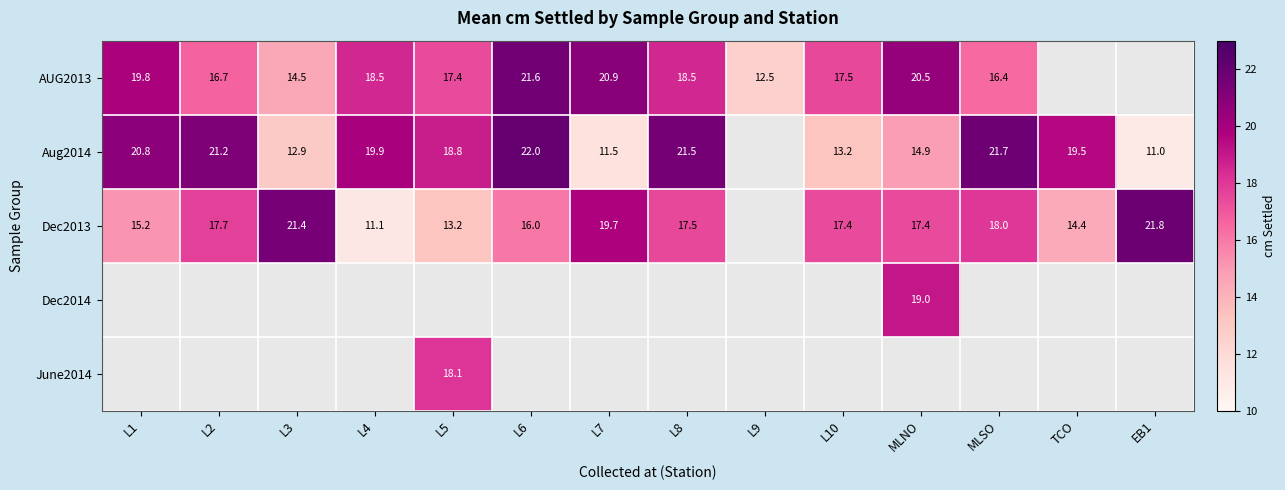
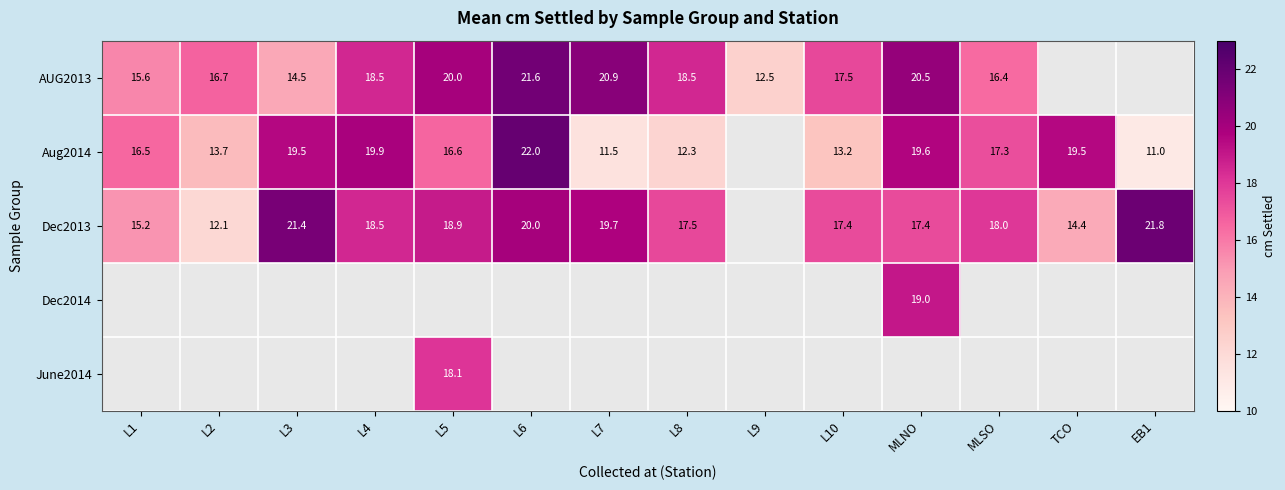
AUG2013, L1: 19.8 -> 15.6
AUG2013, L5: 17.4 -> 20.0
Aug2014, L1: 20.8 -> 16.5
Aug2014, L2: 21.2 -> 13.7
Aug2014, L3: 12.9 -> 19.5
Aug2014, L5: 18.8 -> 16.6
Aug2014, L8: 21.5 -> 12.3
Aug2014, MLNO: 14.9 -> 19.6
Aug2014, MLSO: 21.7 -> 17.3
Dec2013, L2: 17.7 -> 12.1
Dec2013, L4: 11.1 -> 18.5
Dec2013, L5: 13.2 -> 18.9
Dec2013, L6: 16.0 -> 20.0
